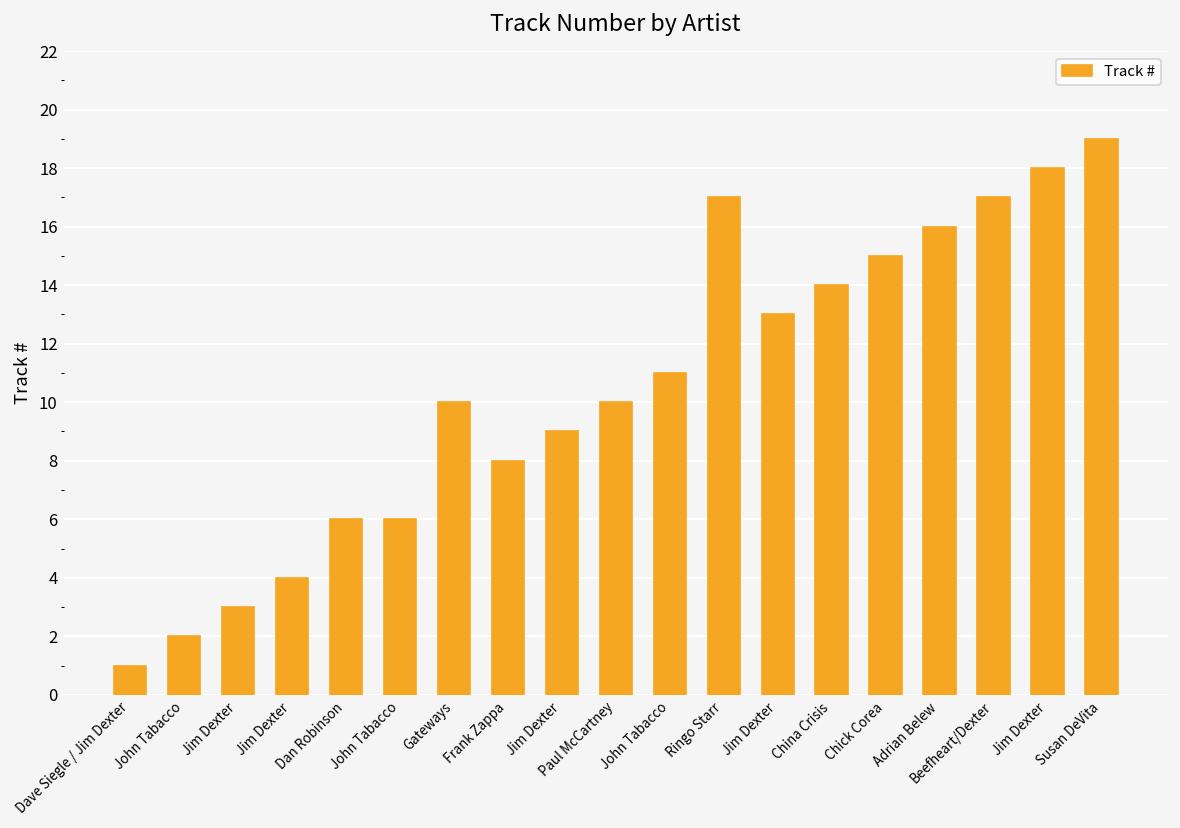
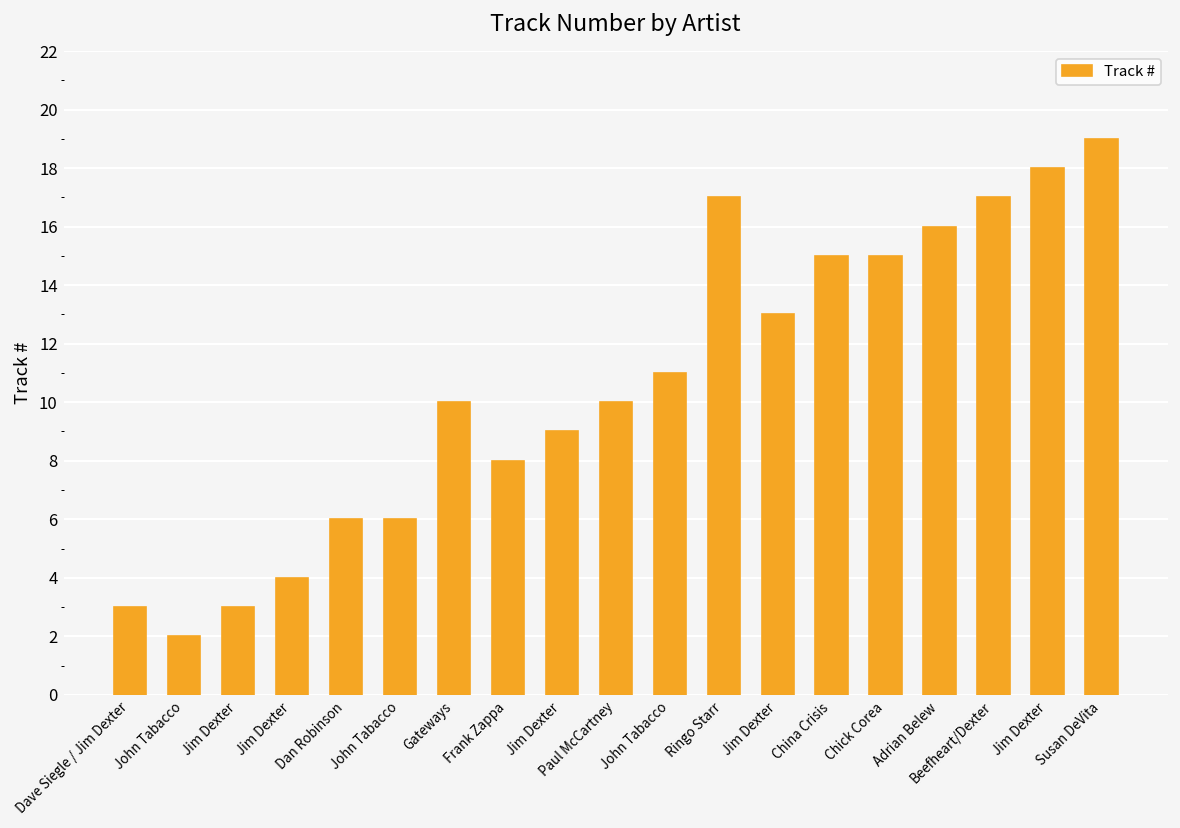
Dave Siegle / Jim Dexter: 1 -> 3
China Crisis: 14 -> 15
